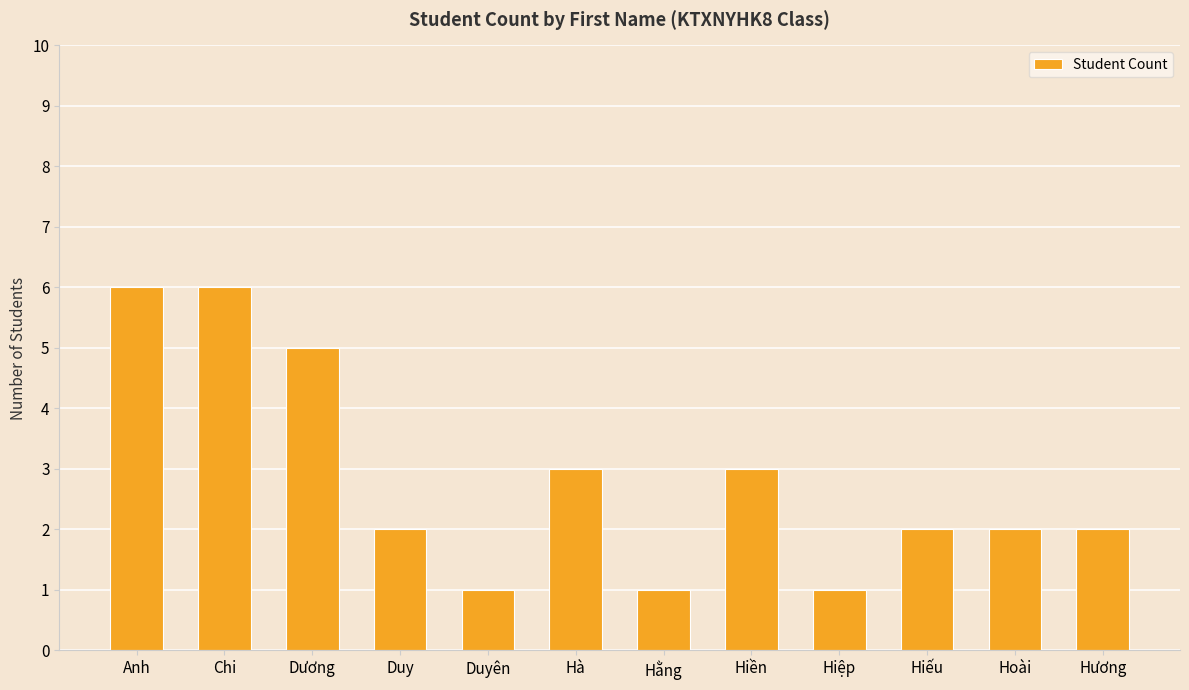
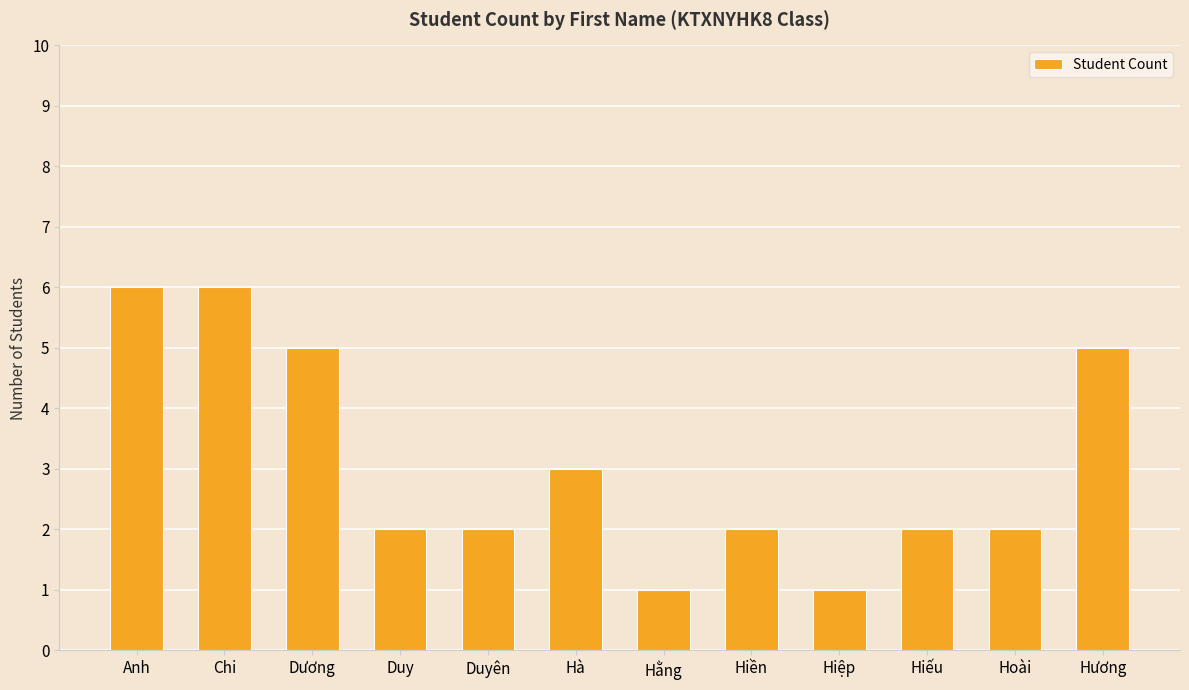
Duyên: 1 -> 2
Hiền: 3 -> 2
Hương: 2 -> 5
